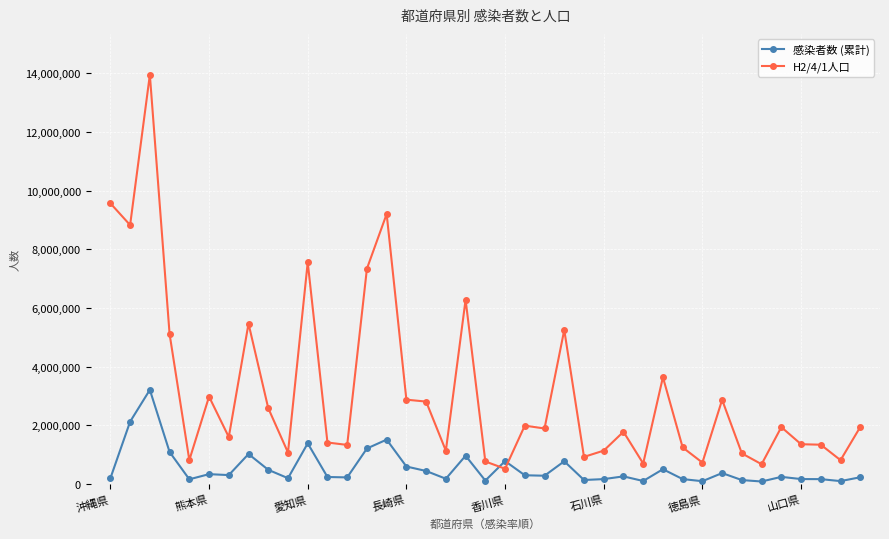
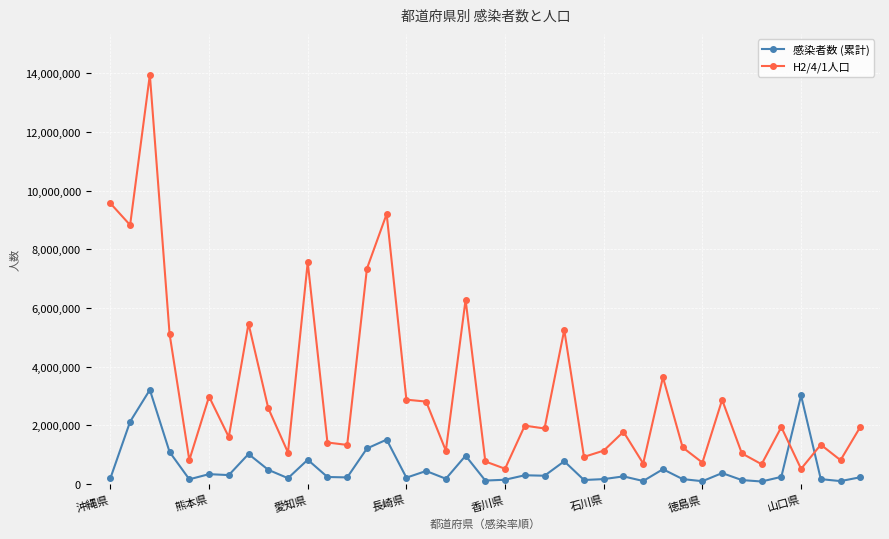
感染者数 (累計), 愛知県: 1,400,000 -> 800,000
感染者数 (累計), 長崎県: 600,000 -> 200,000
感染者数 (累計), 香川県: 800,000 -> 100,000
感染者数 (累計), 山口県: 200,000 -> 3,000,000
H2/4/1人口, 山口県: 1,400,000 -> 500,000
